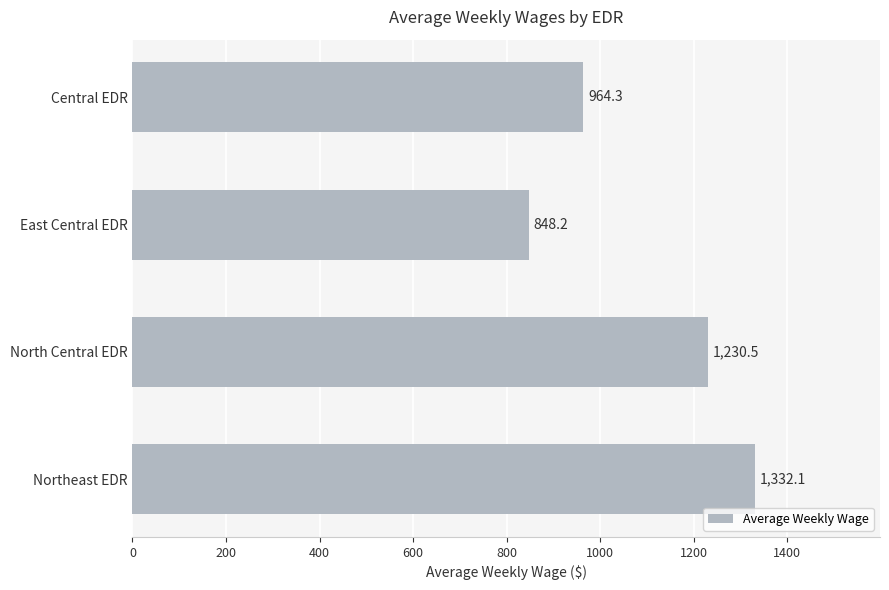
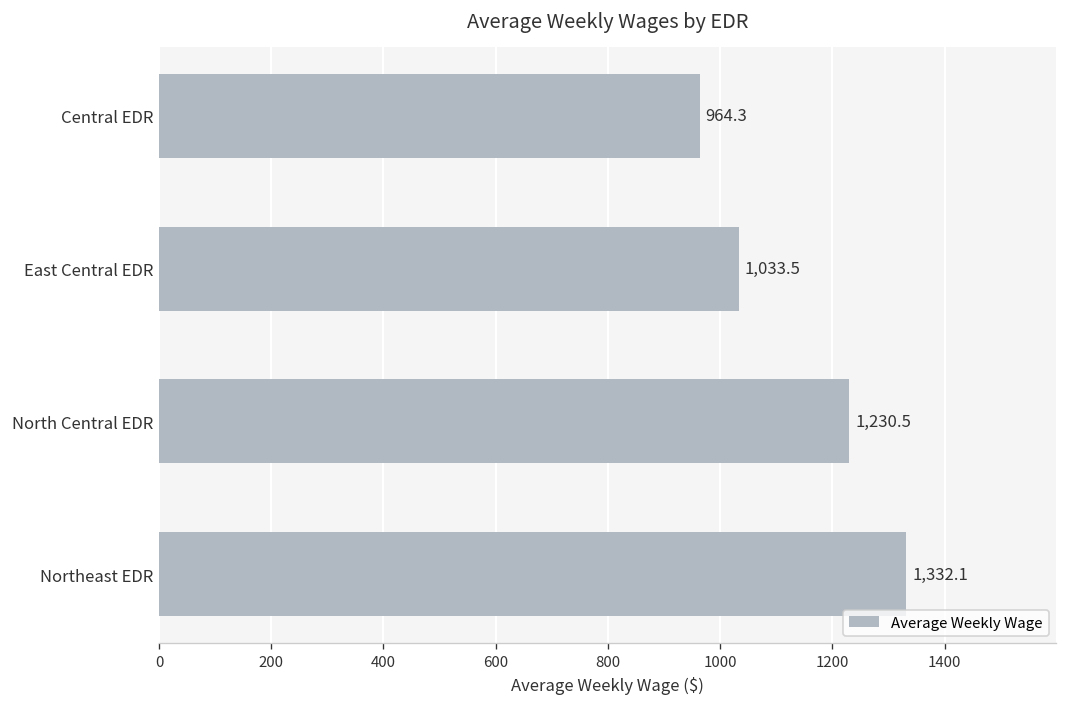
East Central EDR: 848.2 -> 1,033.5
